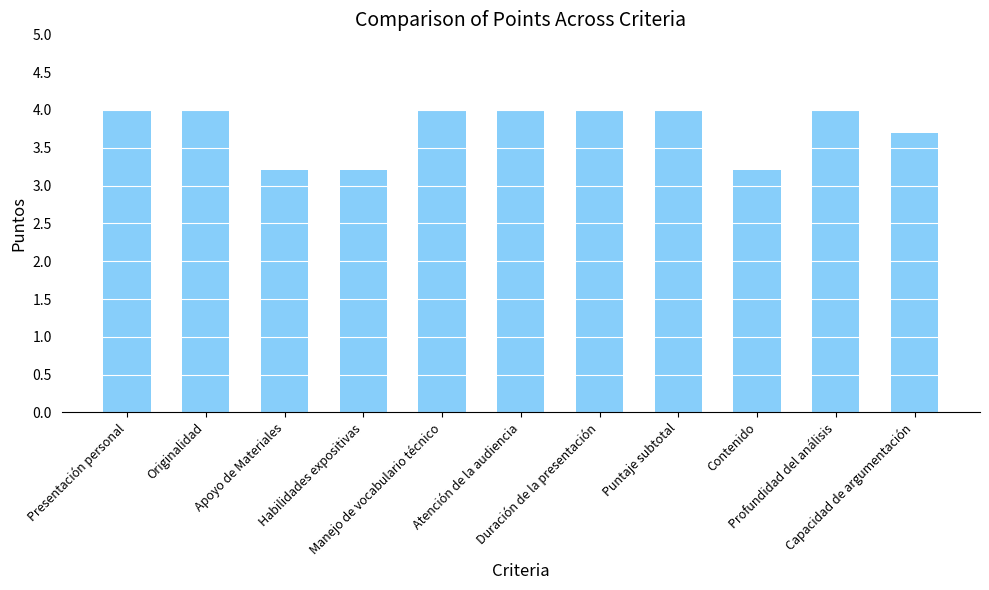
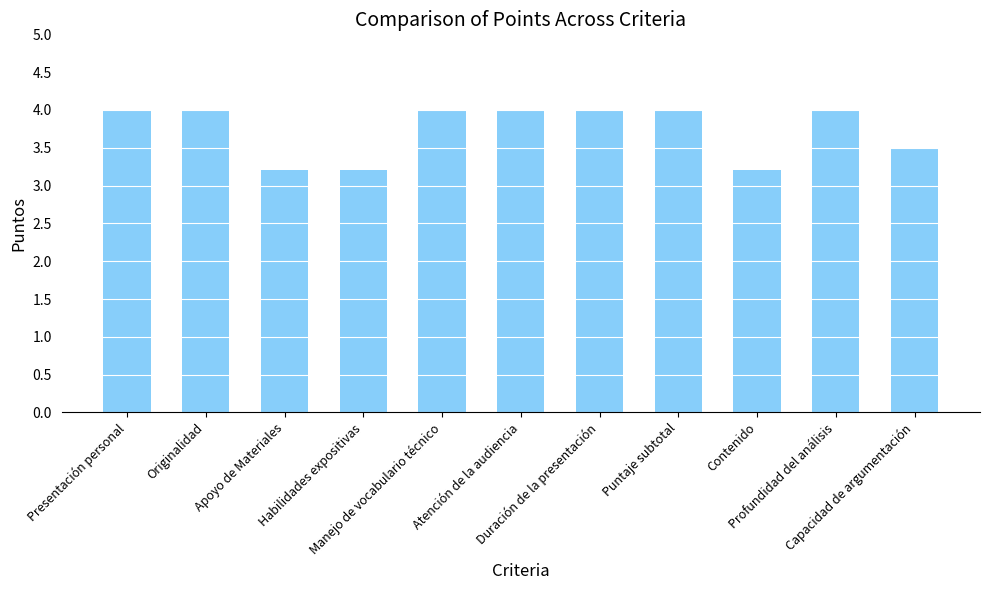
Capacidad de argumentación: 3.7 -> 3.5
